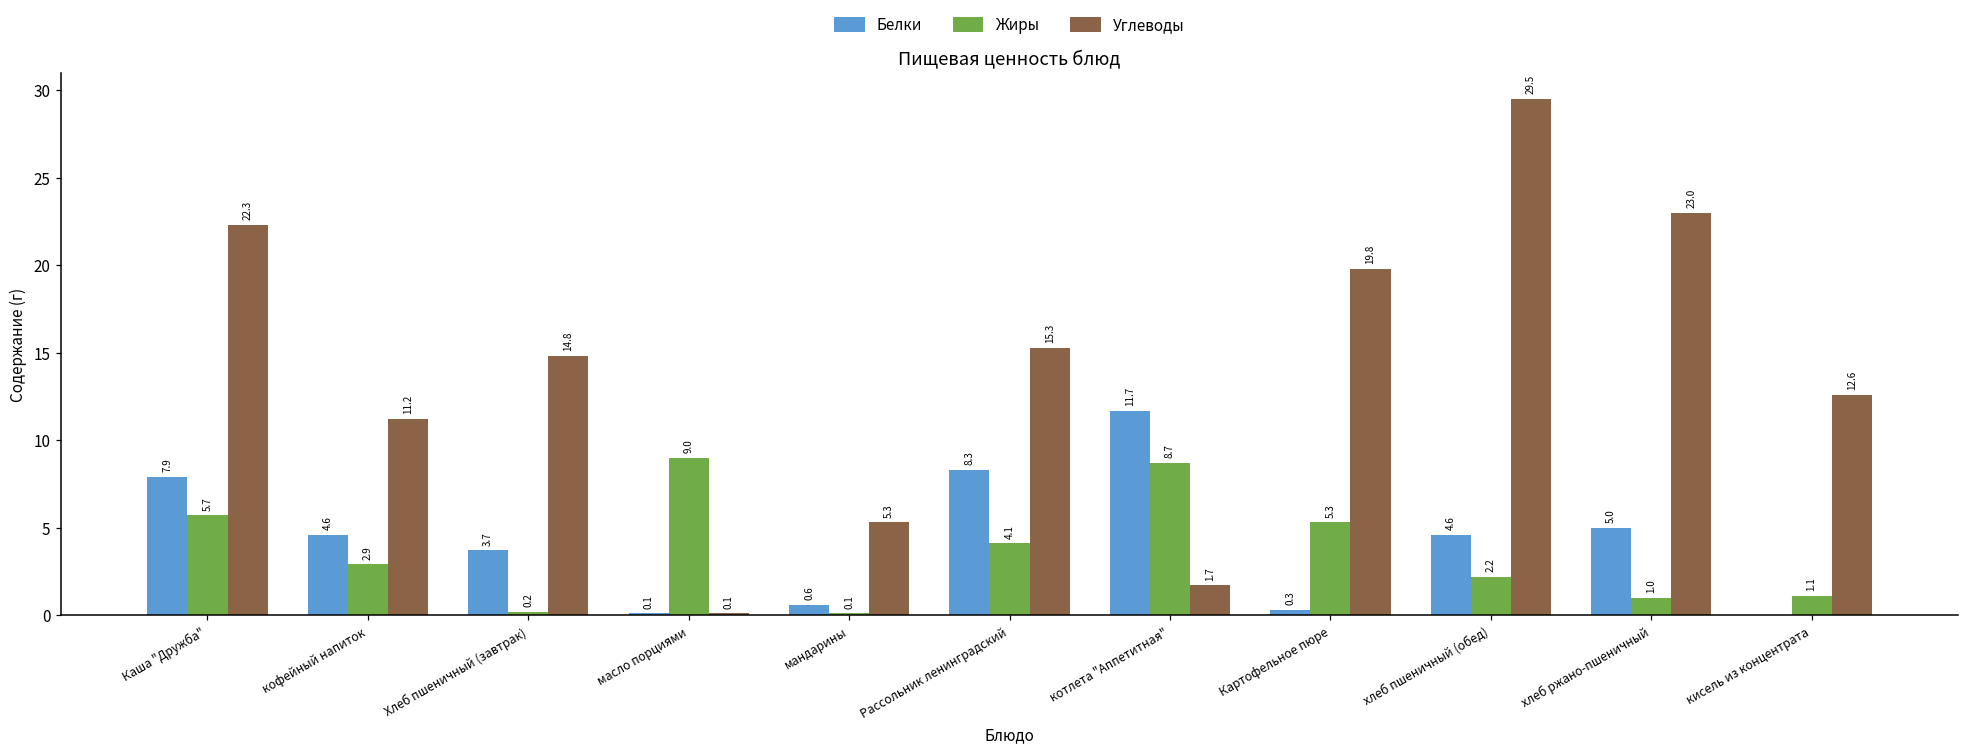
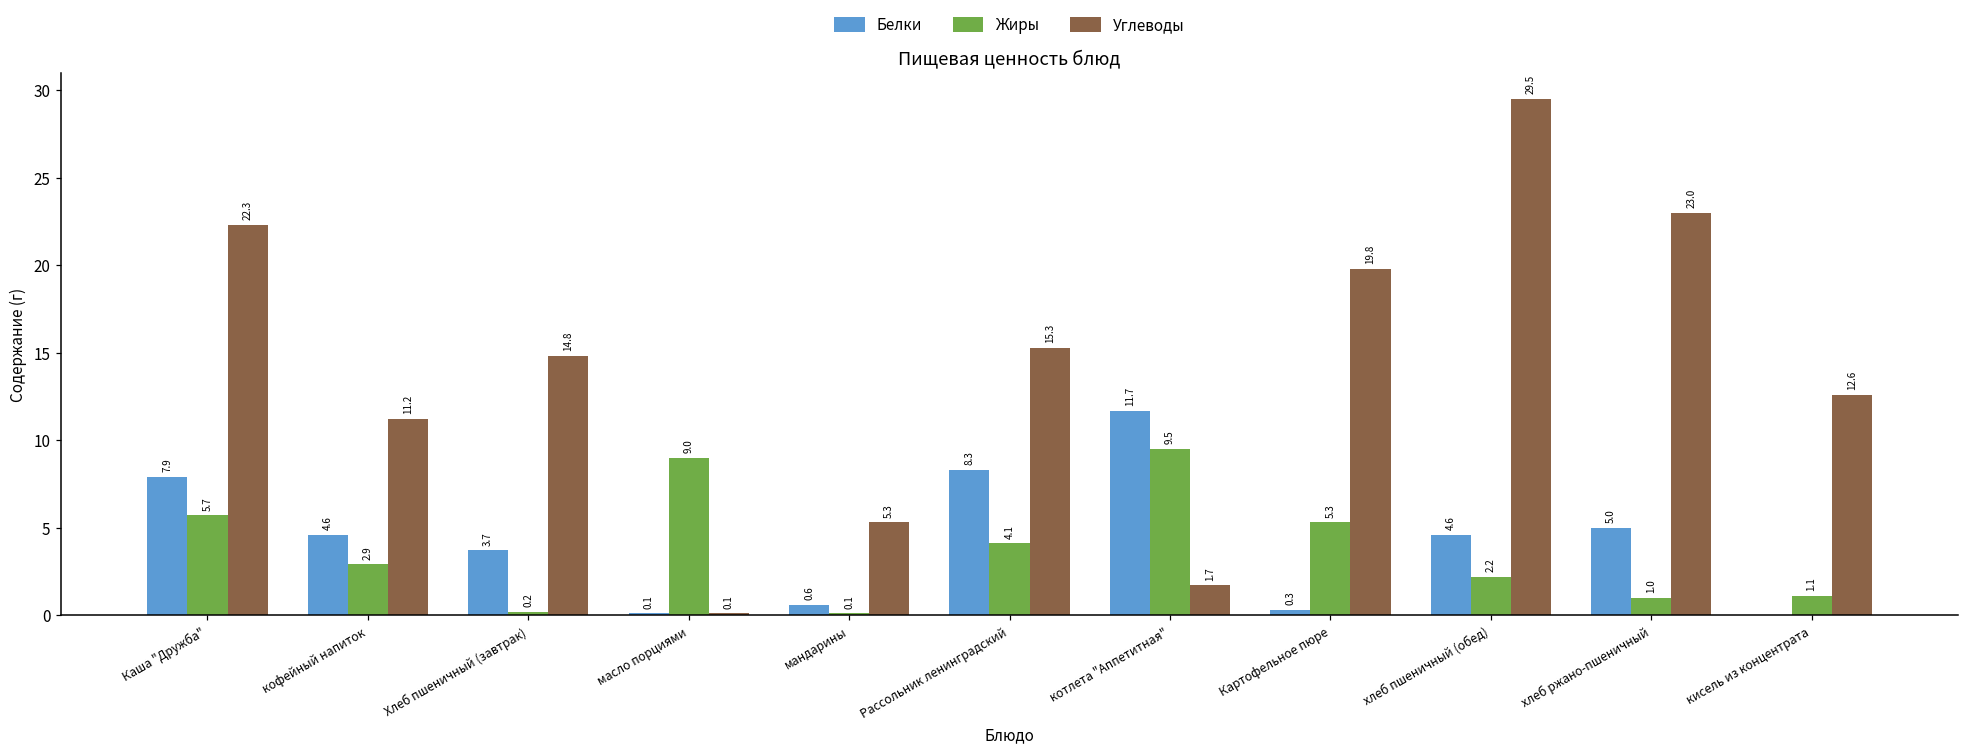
Жиры, котлета "Аппетитная": 8.7 -> 9.5
